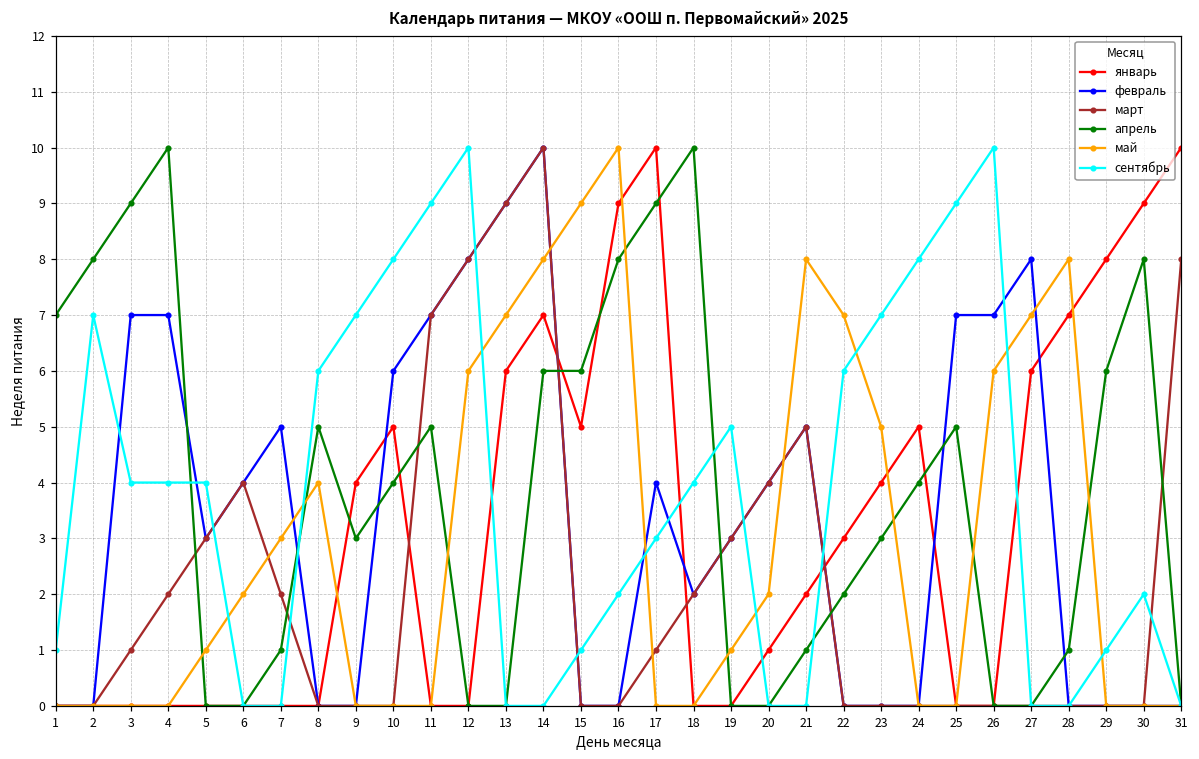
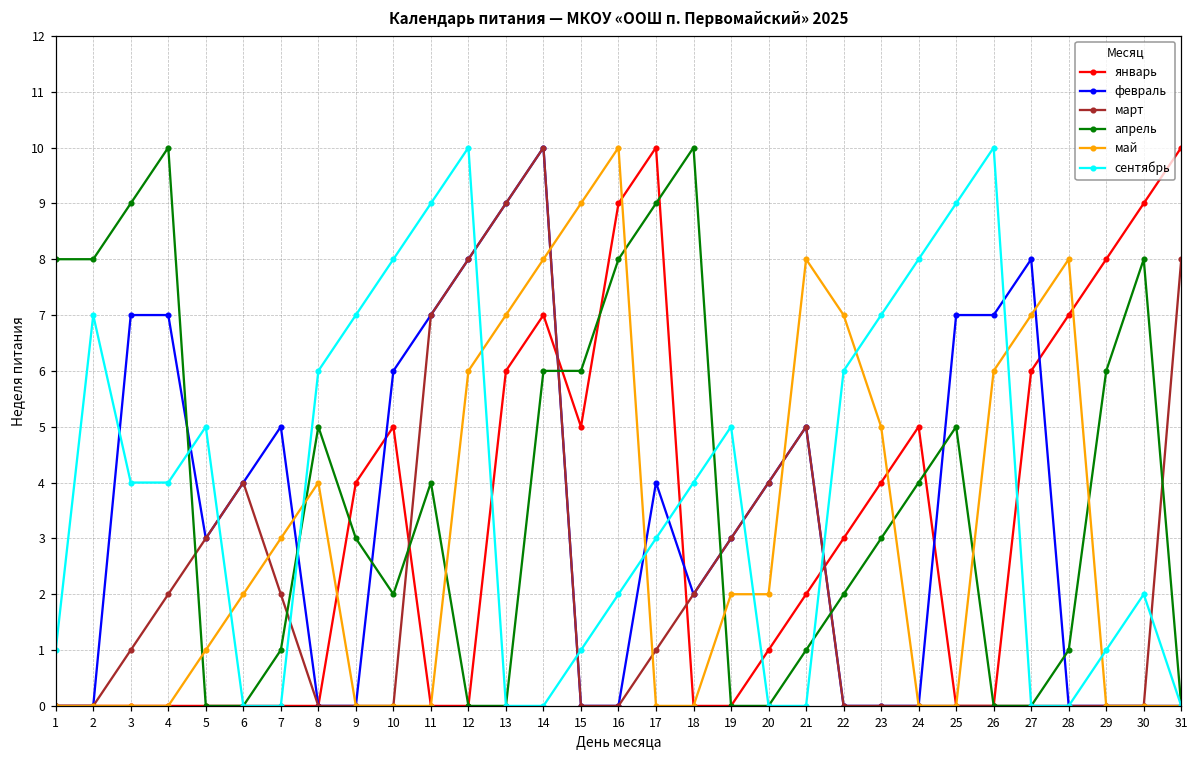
апрель, 1: 7 -> 8
сентябрь, 5: 4 -> 5
апрель, 10: 4 -> 2
апрель, 11: 5 -> 4
май, 19: 1 -> 2
